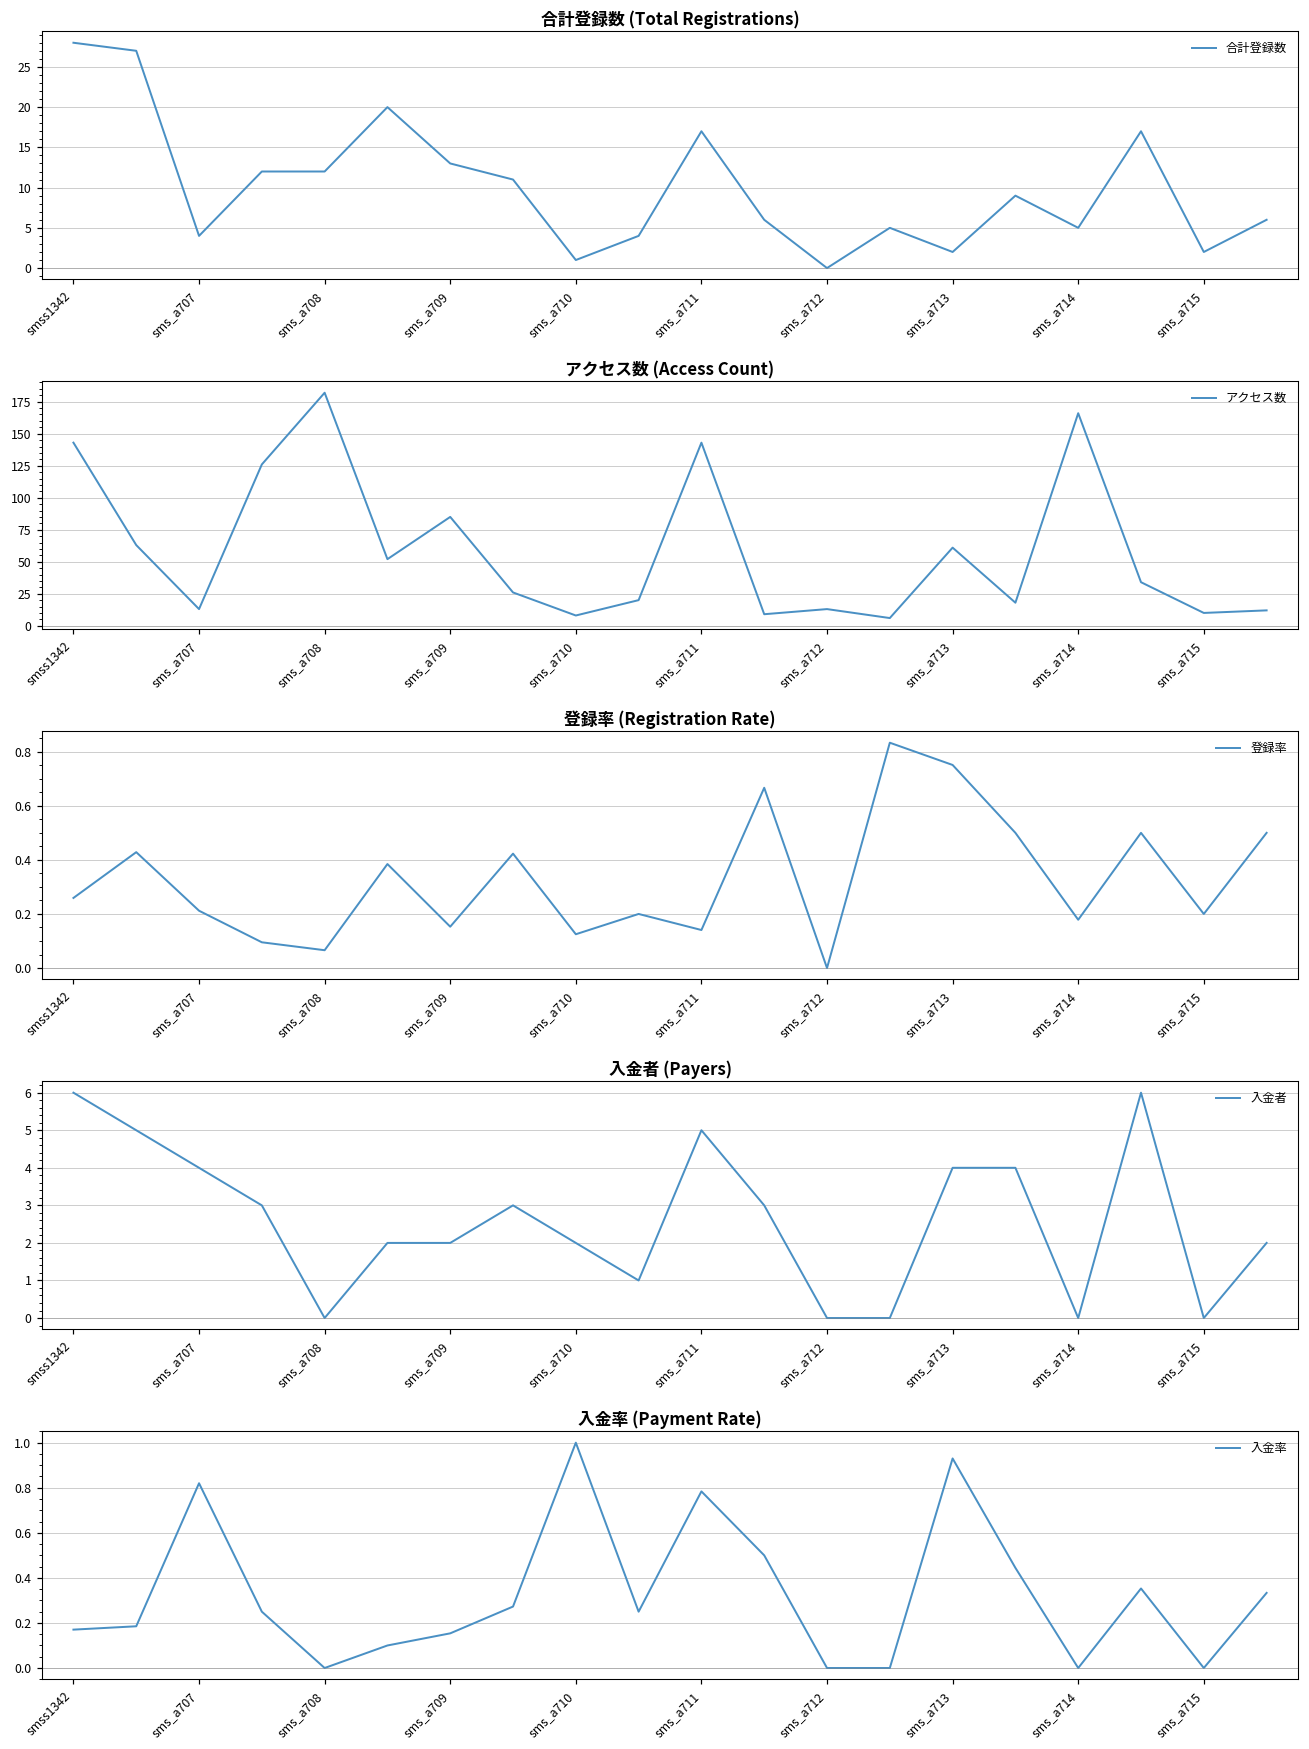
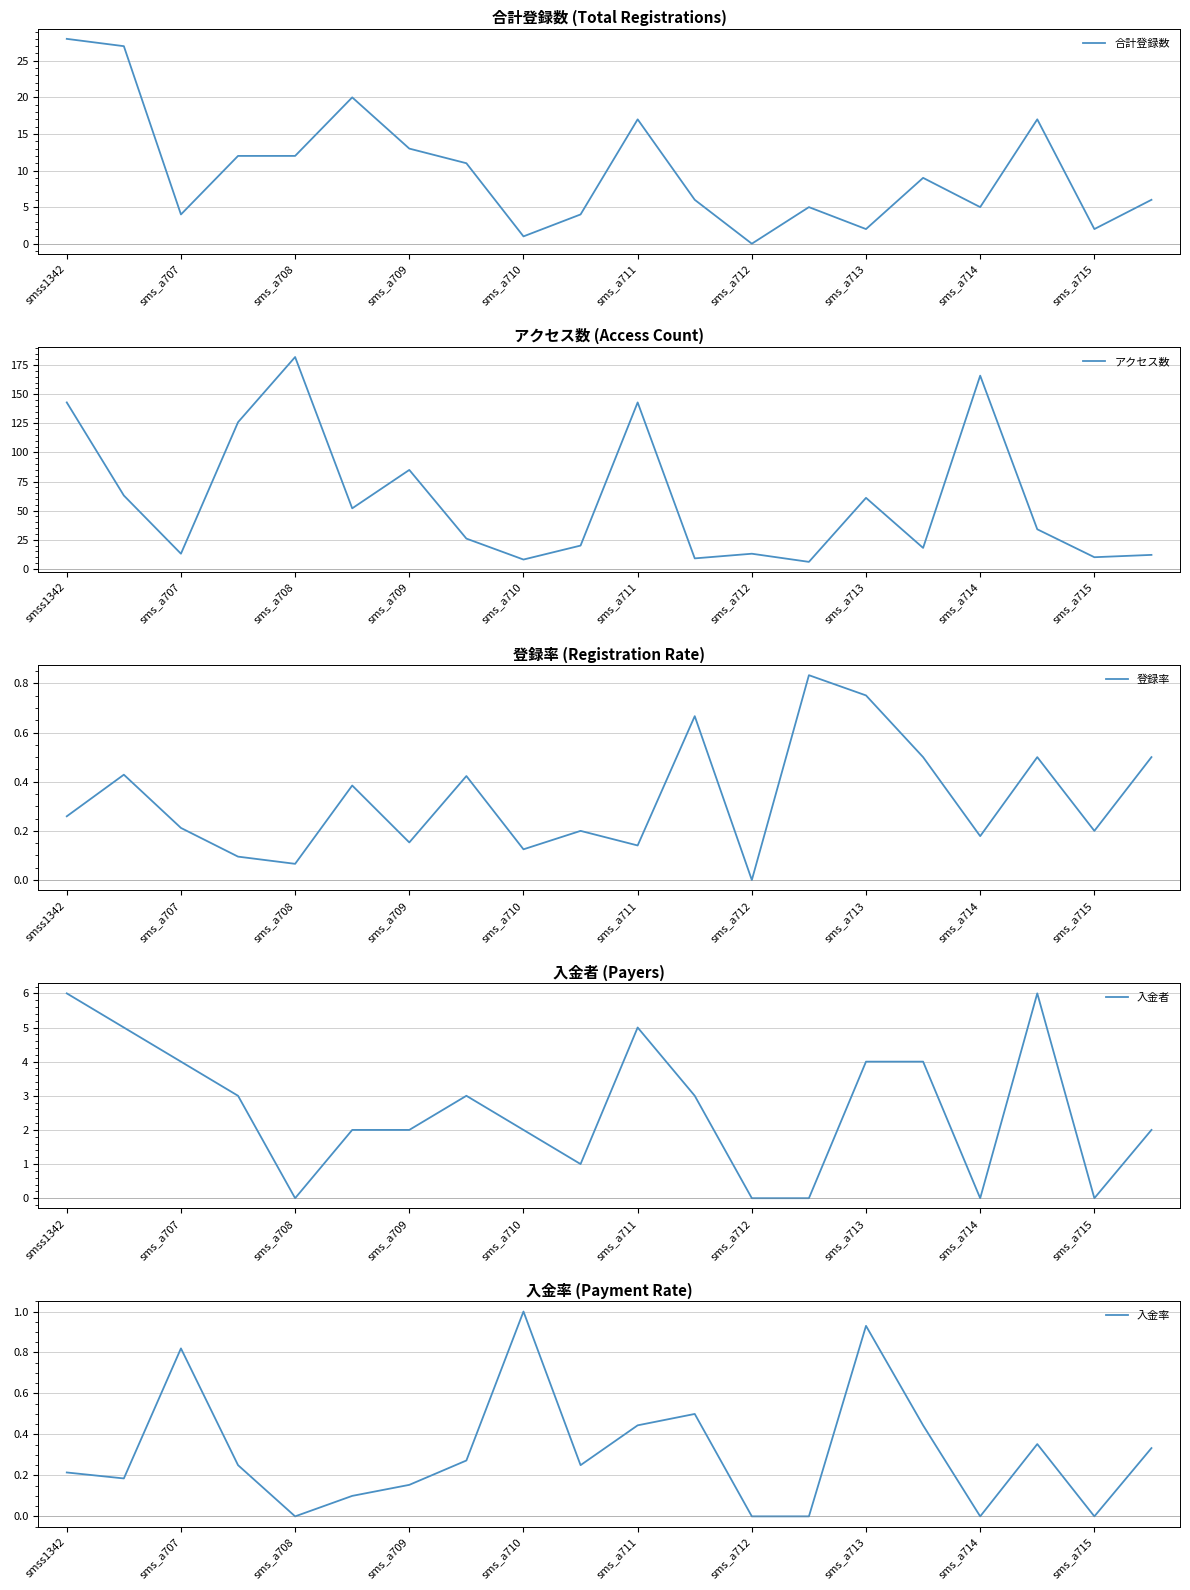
入金率 (Payment Rate), smss1342: 0.17 -> 0.21
入金率 (Payment Rate), sms_a711: 0.78 -> 0.44
